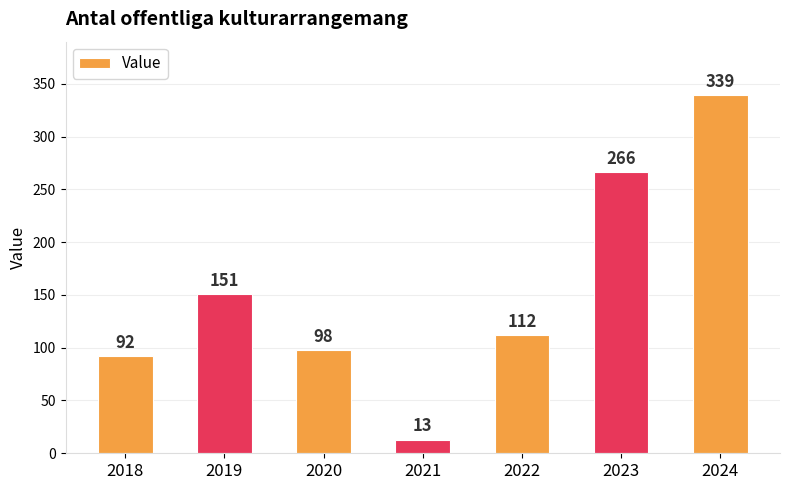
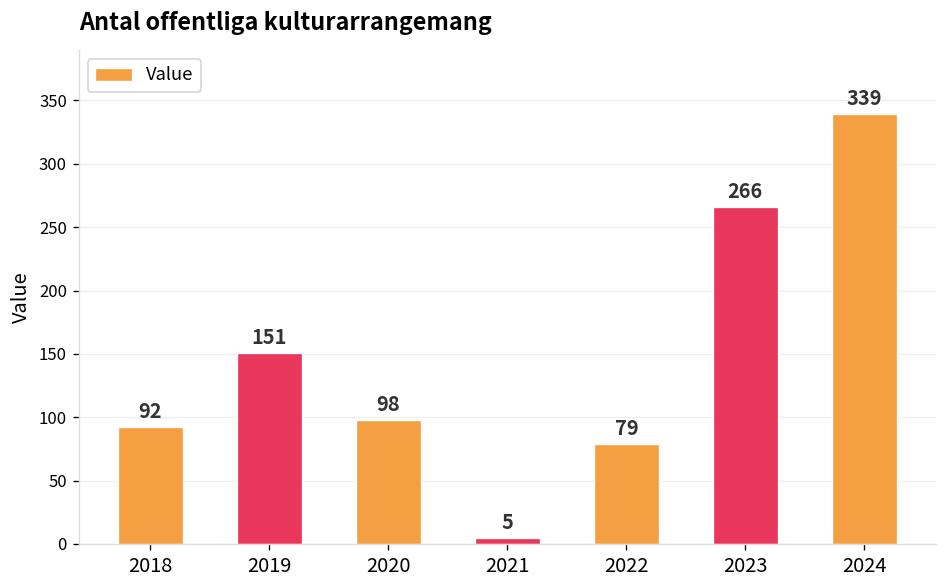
2021: 13 -> 5
2022: 112 -> 79
